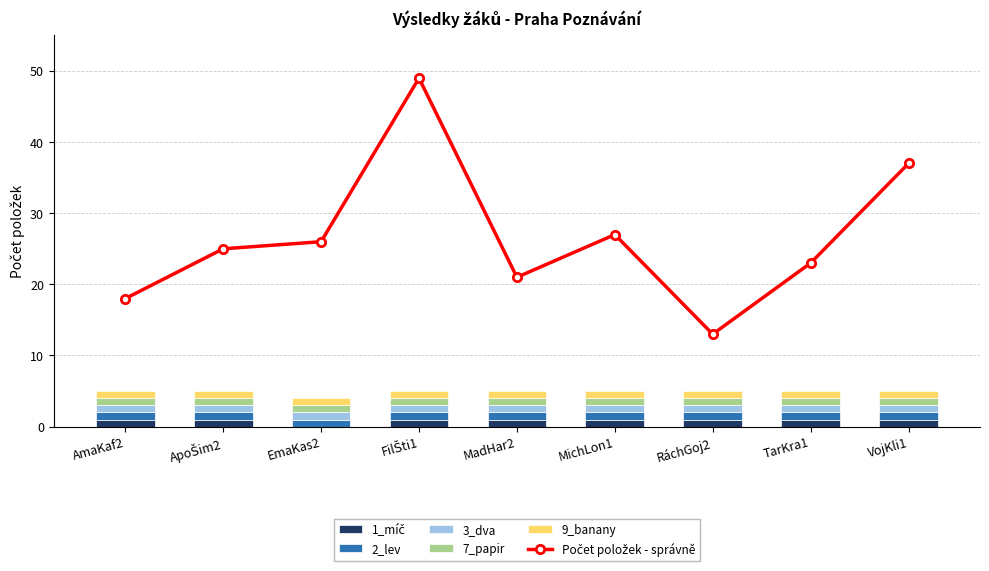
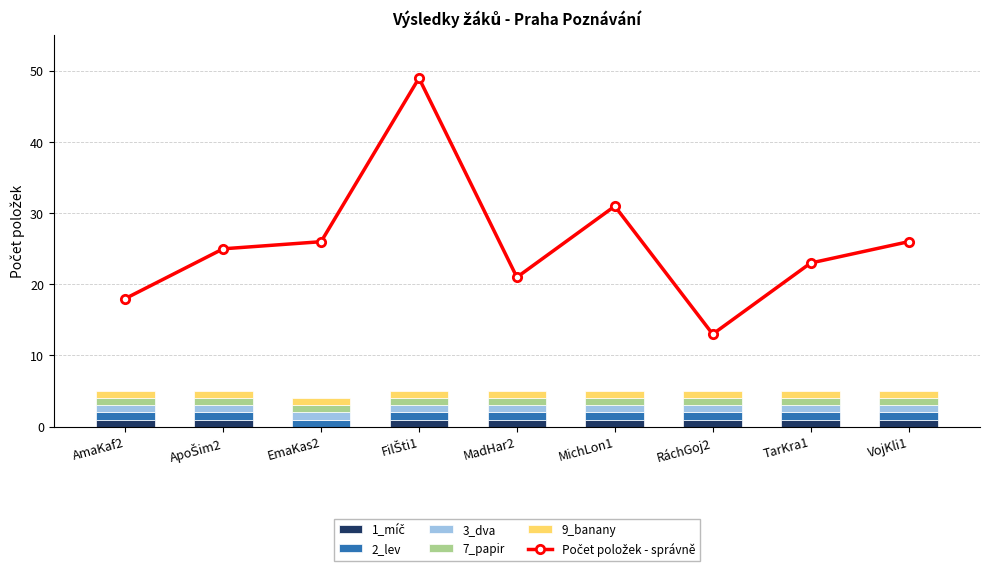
Počet položek - správně, MichLon1: 27 -> 31
Počet položek - správně, VojKli1: 37 -> 26
